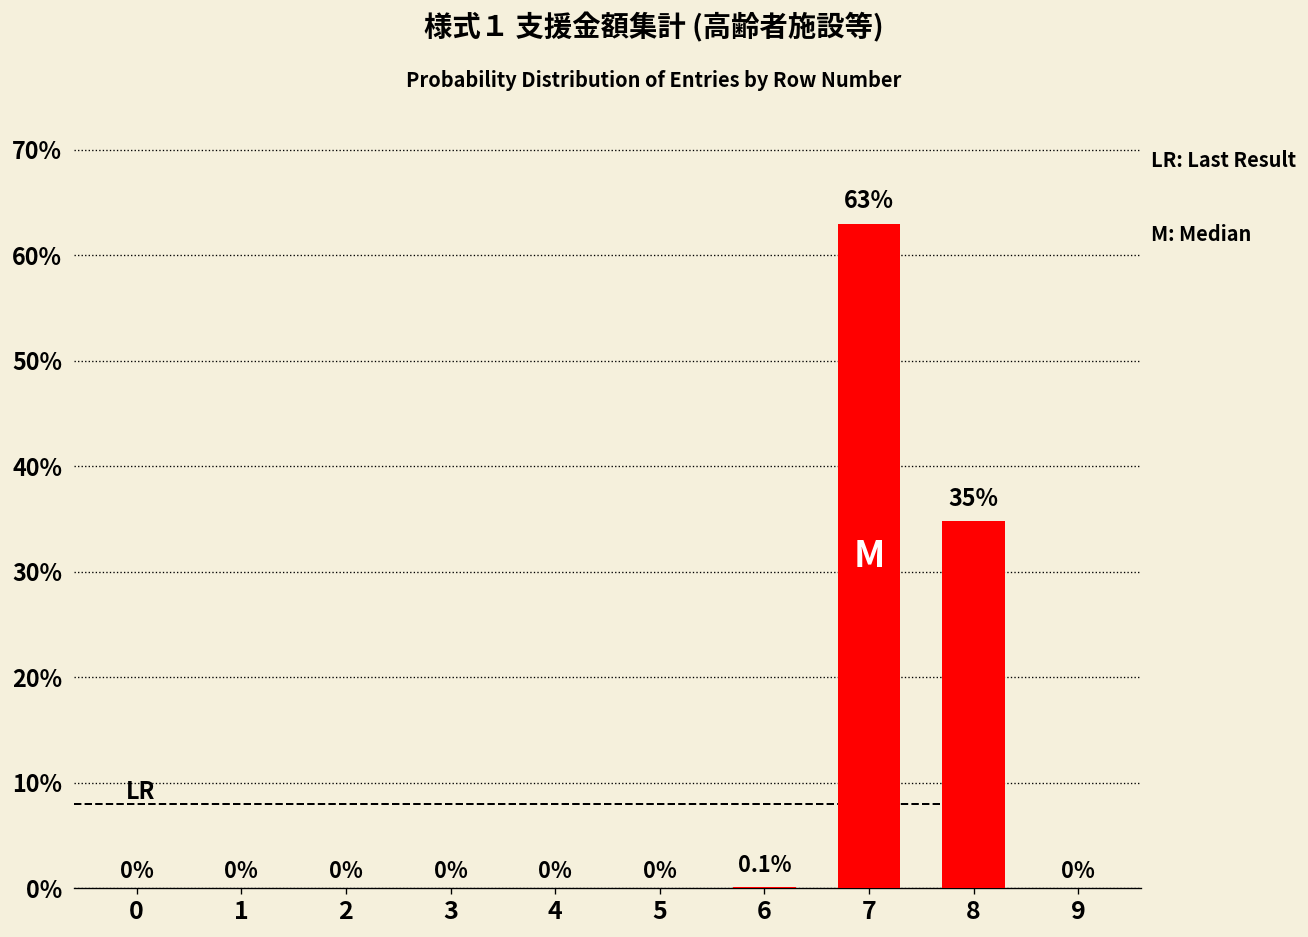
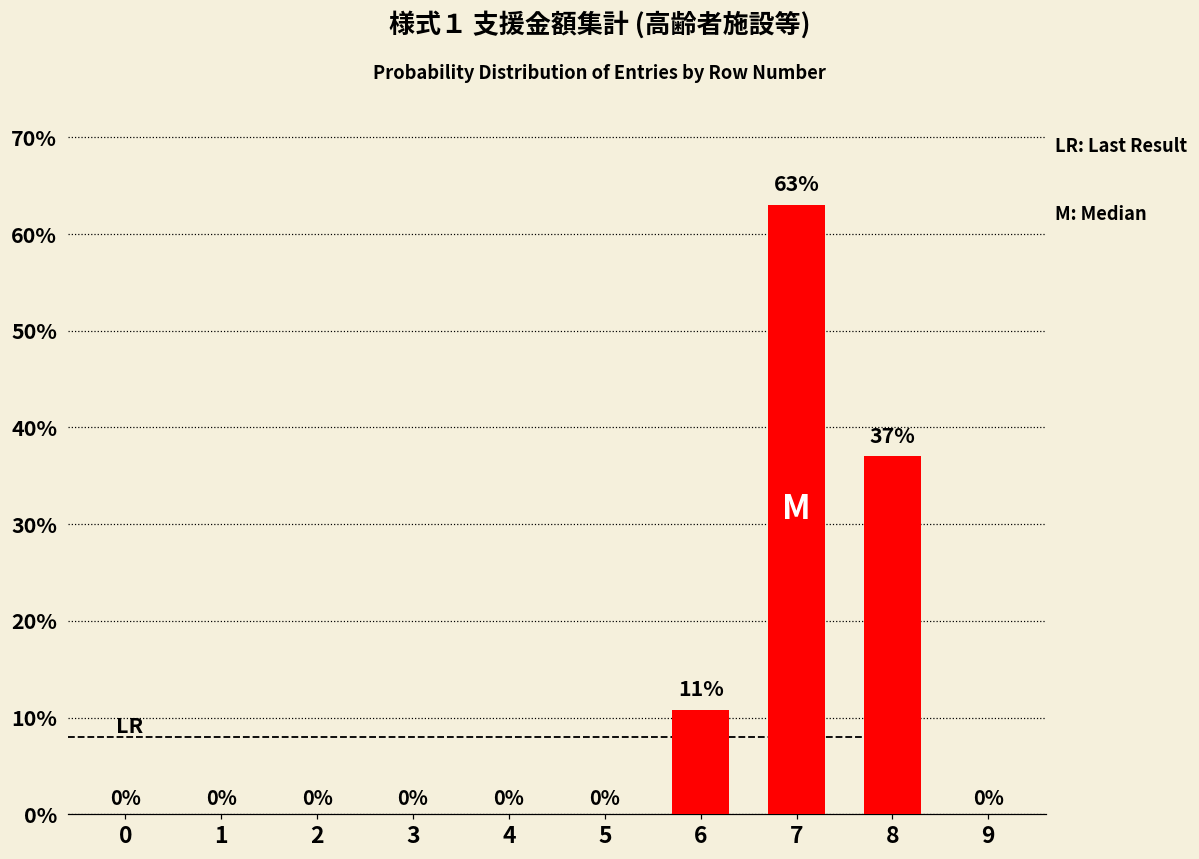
6: 0.1% -> 11%
8: 35% -> 37%
